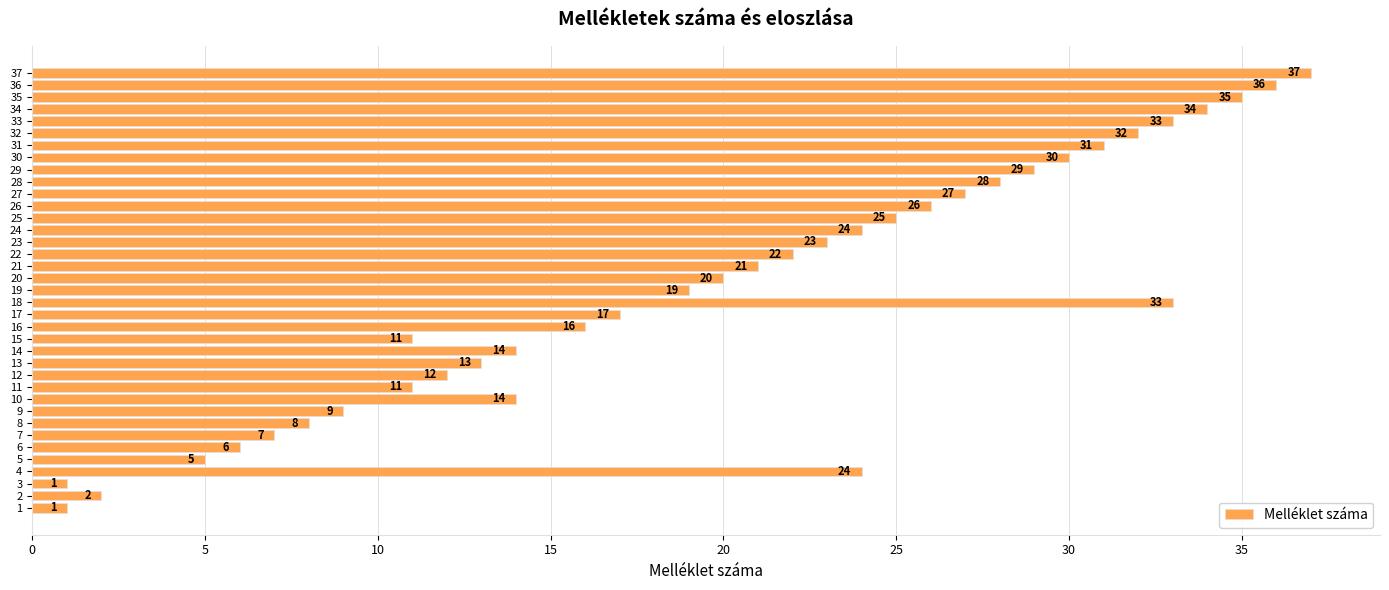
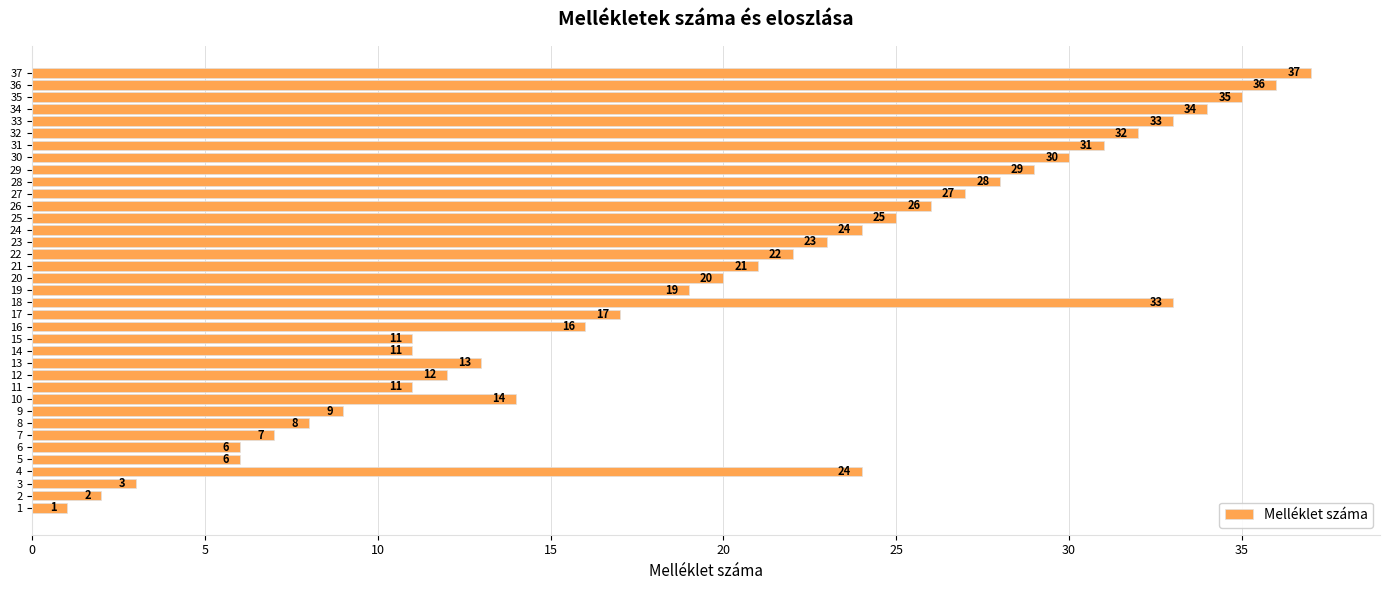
14: 14 -> 11
5: 5 -> 6
3: 1 -> 3
